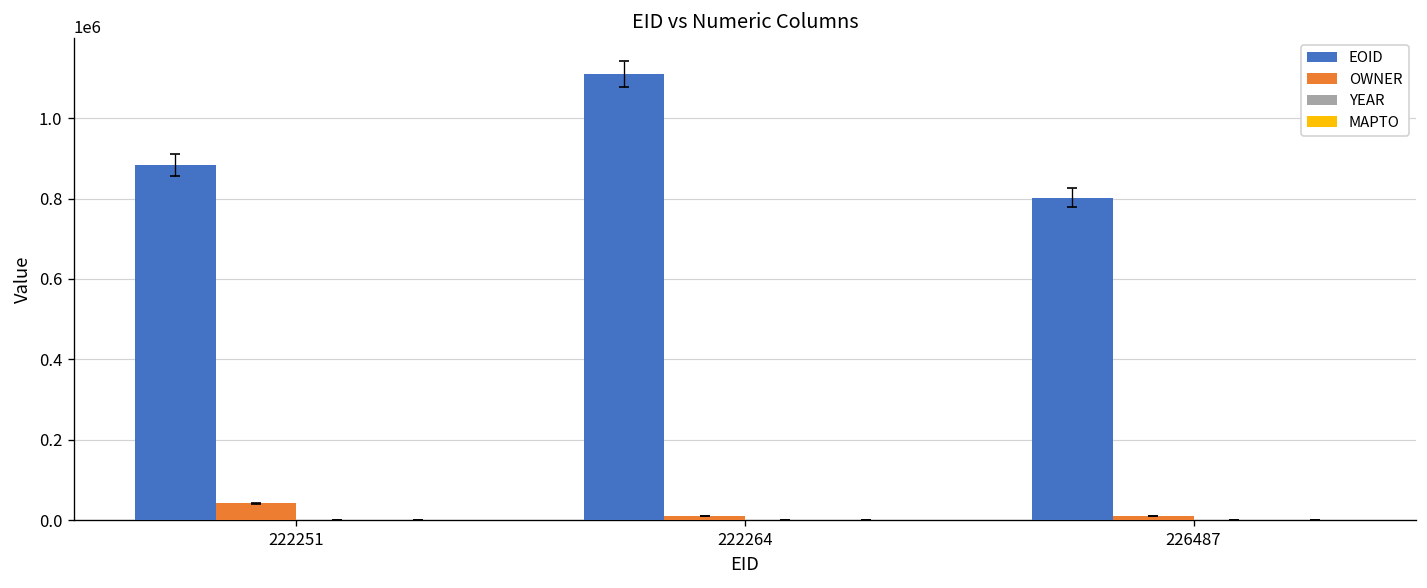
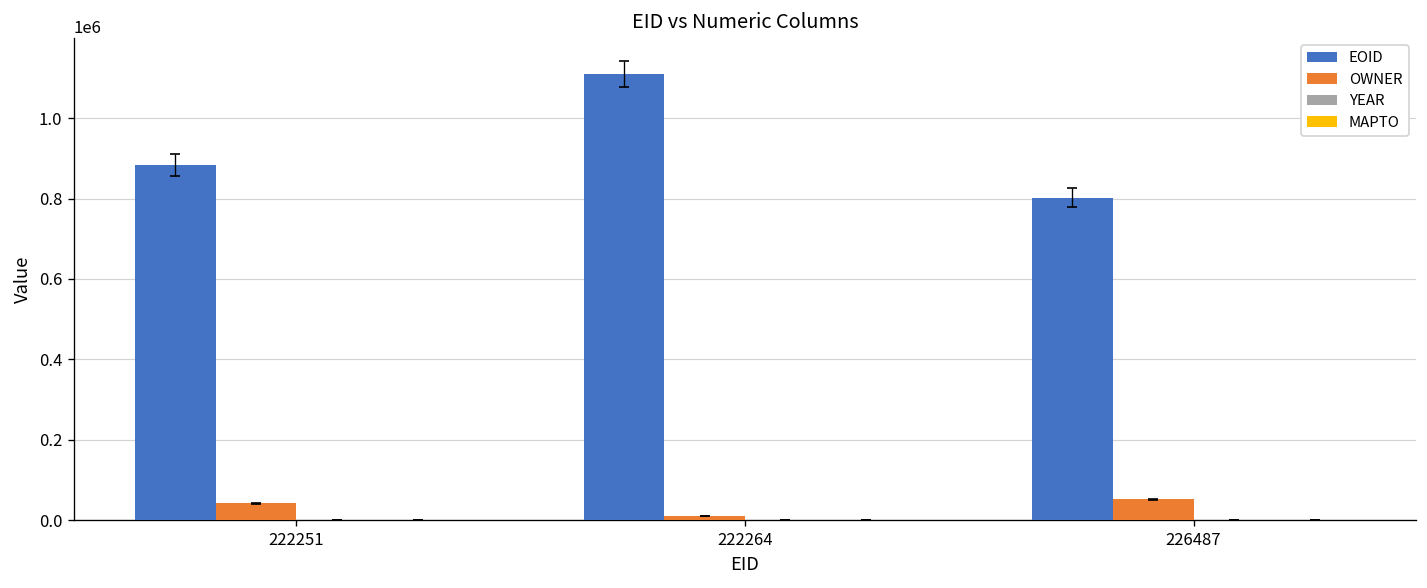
OWNER, 226487: 10000 -> 50000
